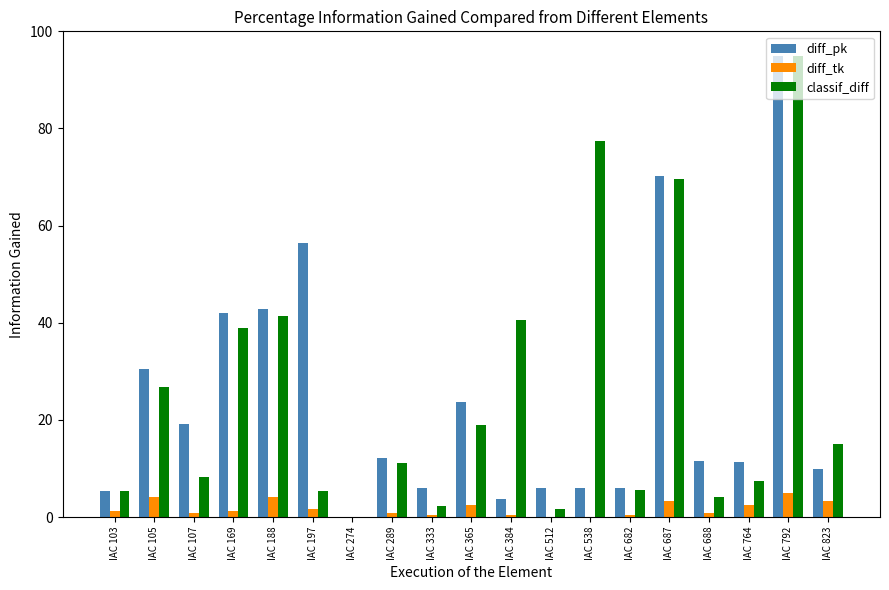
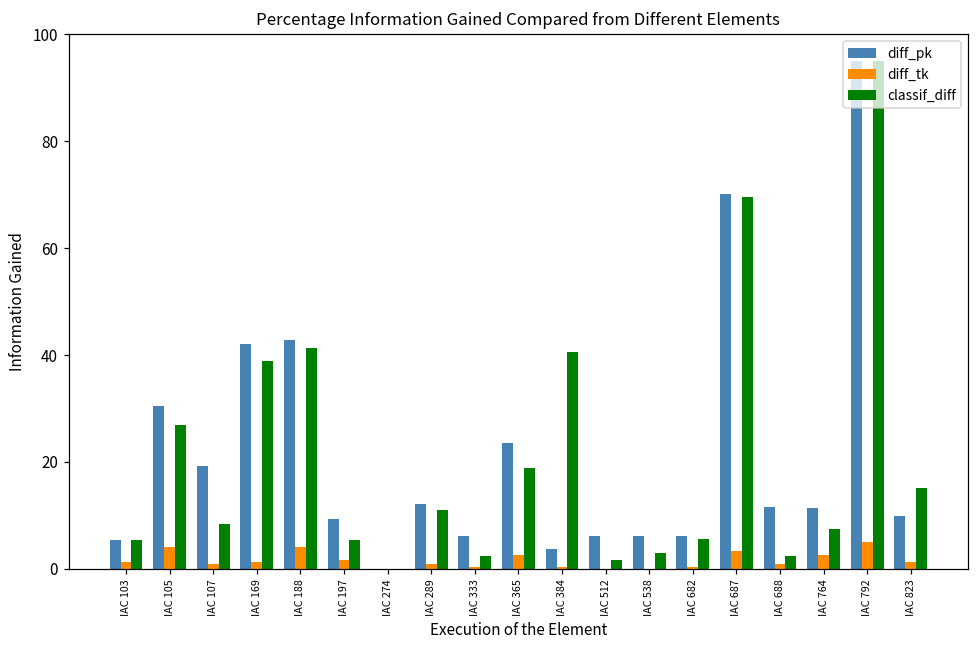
diff_pk, IAC 197: 57 -> 9
classif_diff, IAC 538: 77 -> 3
classif_diff, IAC 688: 4 -> 2
diff_tk, IAC 823: 3 -> 1
